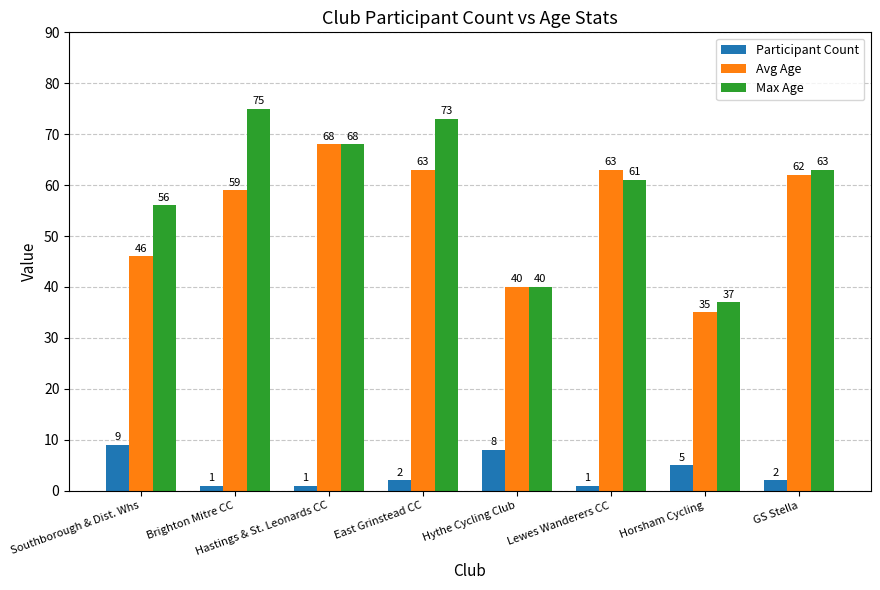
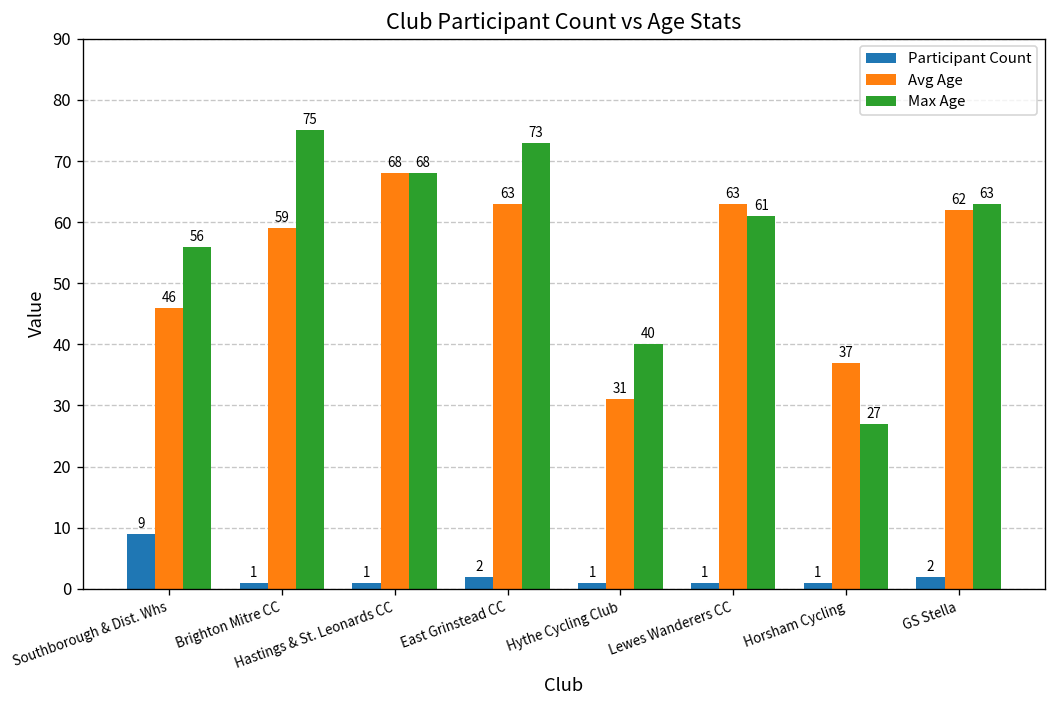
Participant Count, Hythe Cycling Club: 8 -> 1
Avg Age, Hythe Cycling Club: 40 -> 31
Participant Count, Horsham Cycling: 5 -> 1
Avg Age, Horsham Cycling: 35 -> 37
Max Age, Horsham Cycling: 37 -> 27
